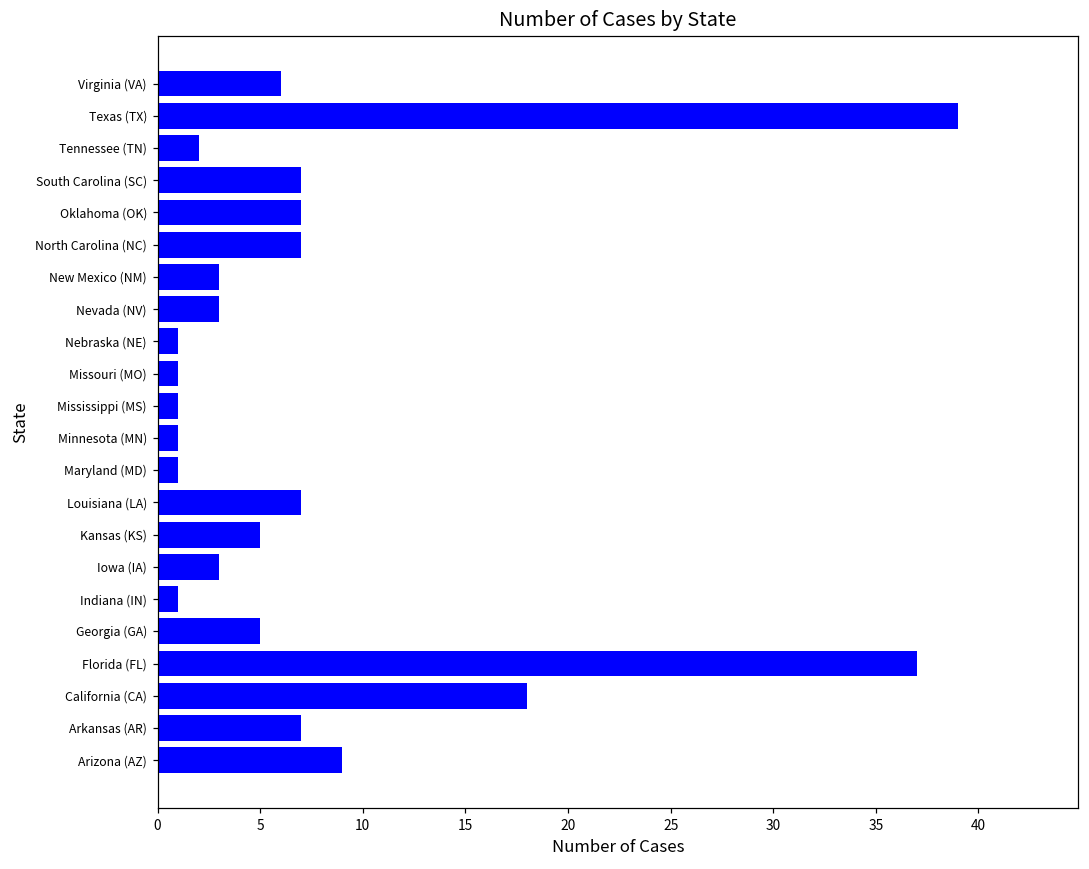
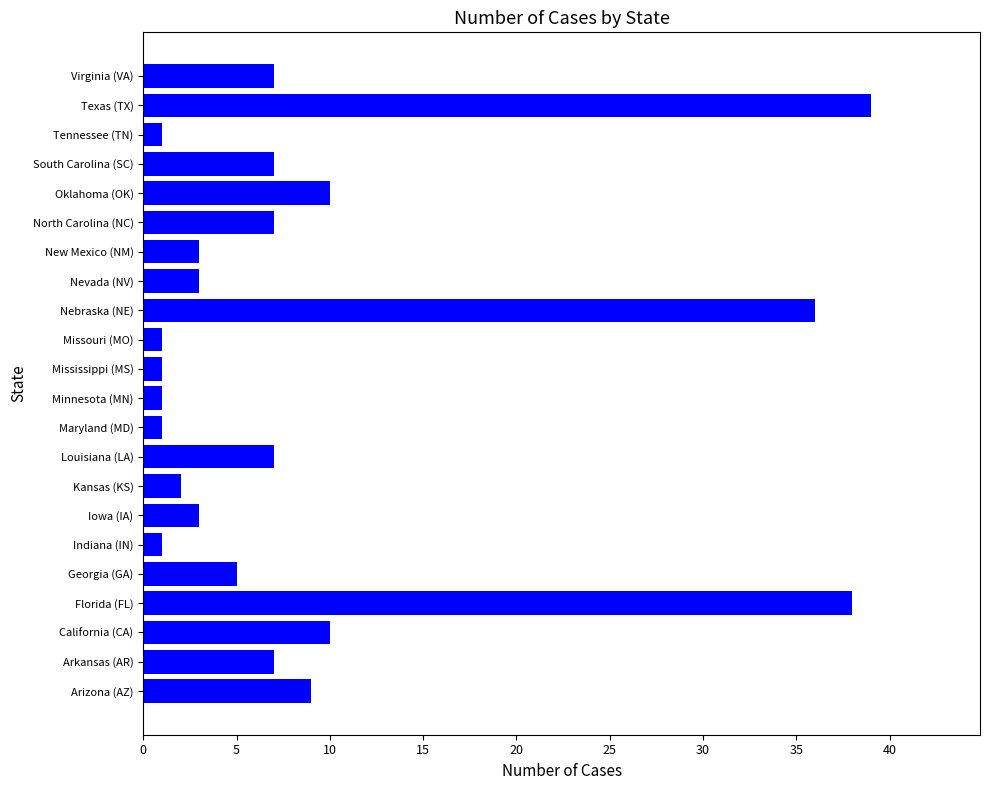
Virginia (VA): 6 -> 7
Tennessee (TN): 2 -> 1
Oklahoma (OK): 7 -> 10
Nebraska (NE): 1 -> 36
Kansas (KS): 5 -> 2
Florida (FL): 37 -> 38
California (CA): 18 -> 10
